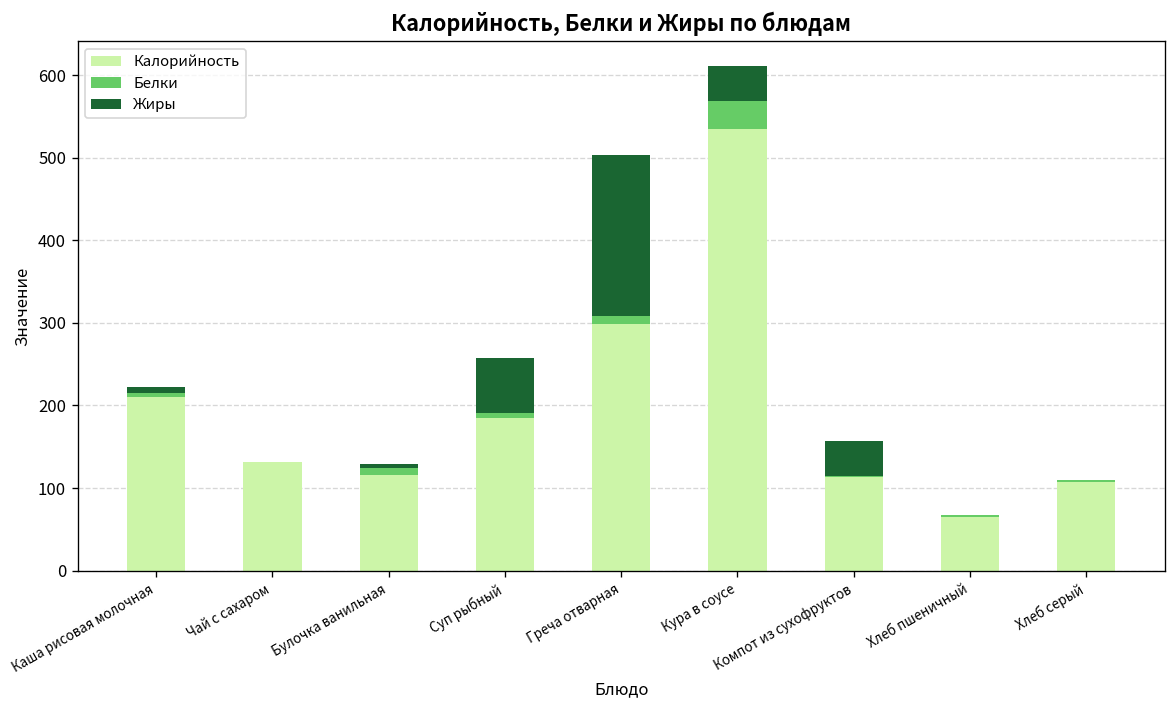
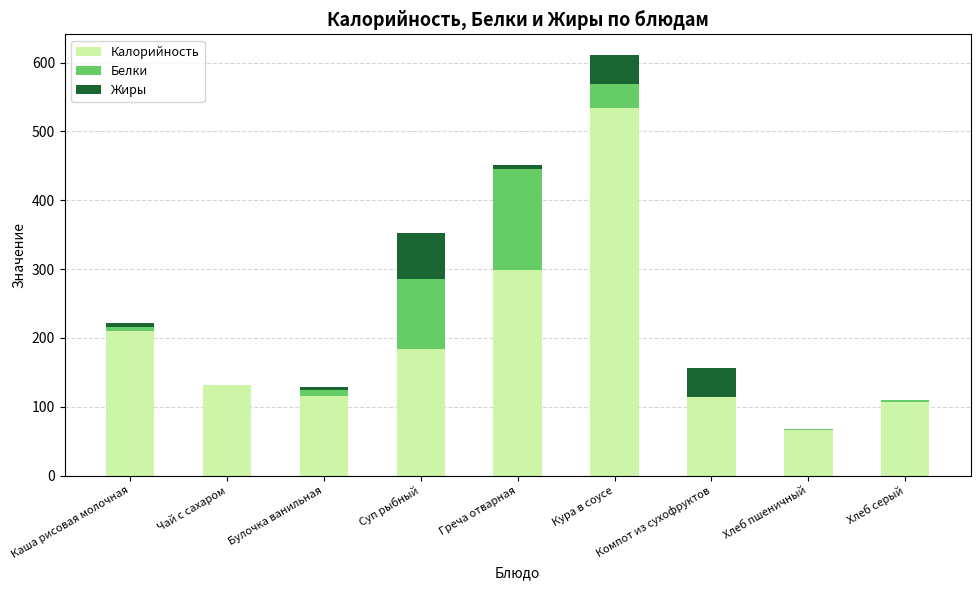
Белки, Суп рыбный: 10 -> 100
Белки, Греча отварная: 10 -> 150
Жиры, Греча отварная: 190 -> 10
